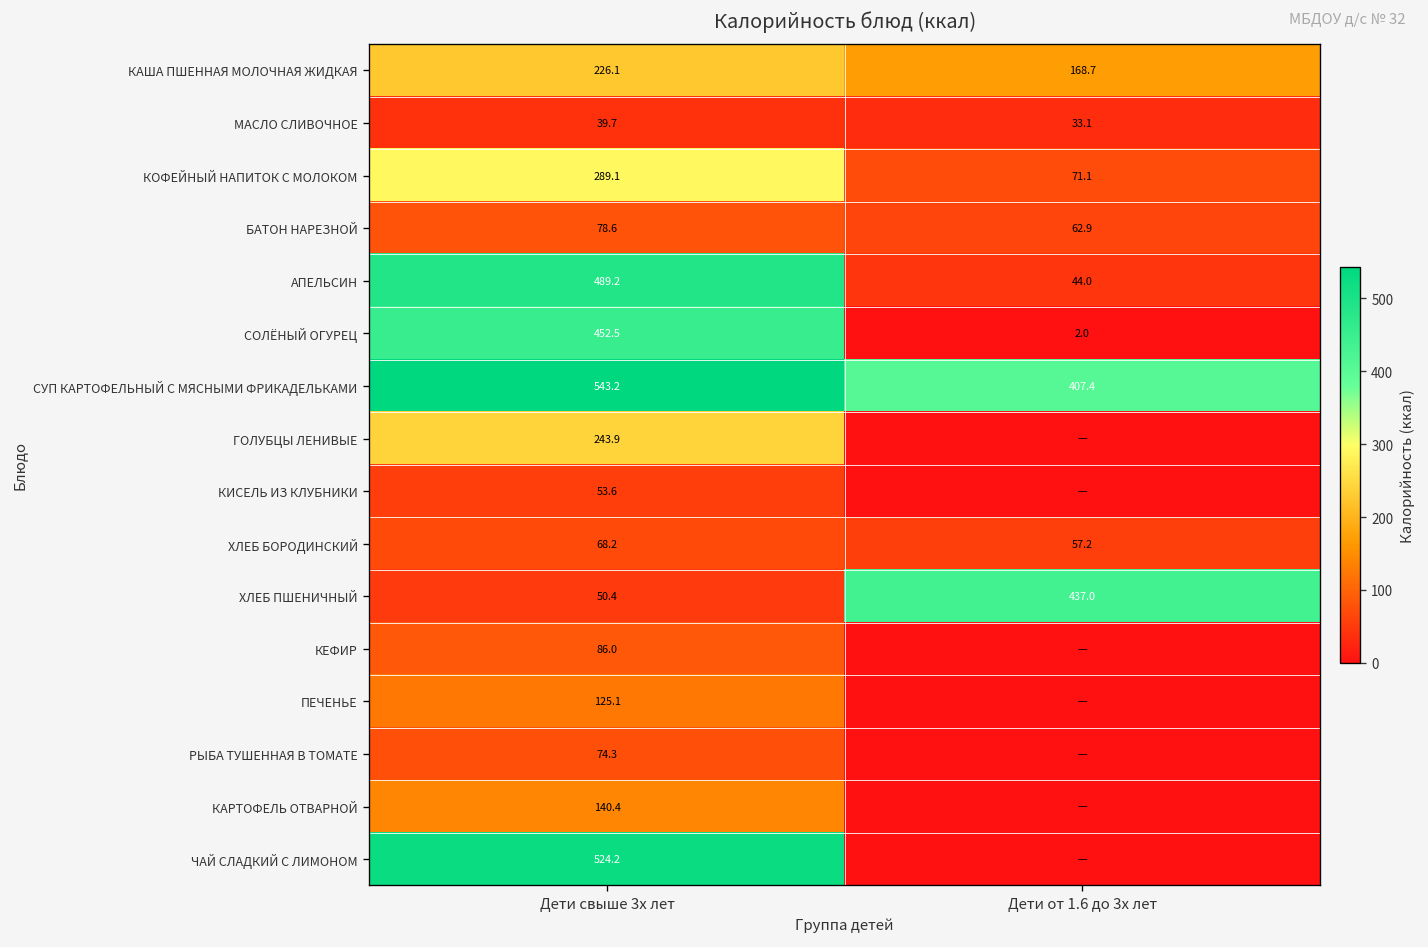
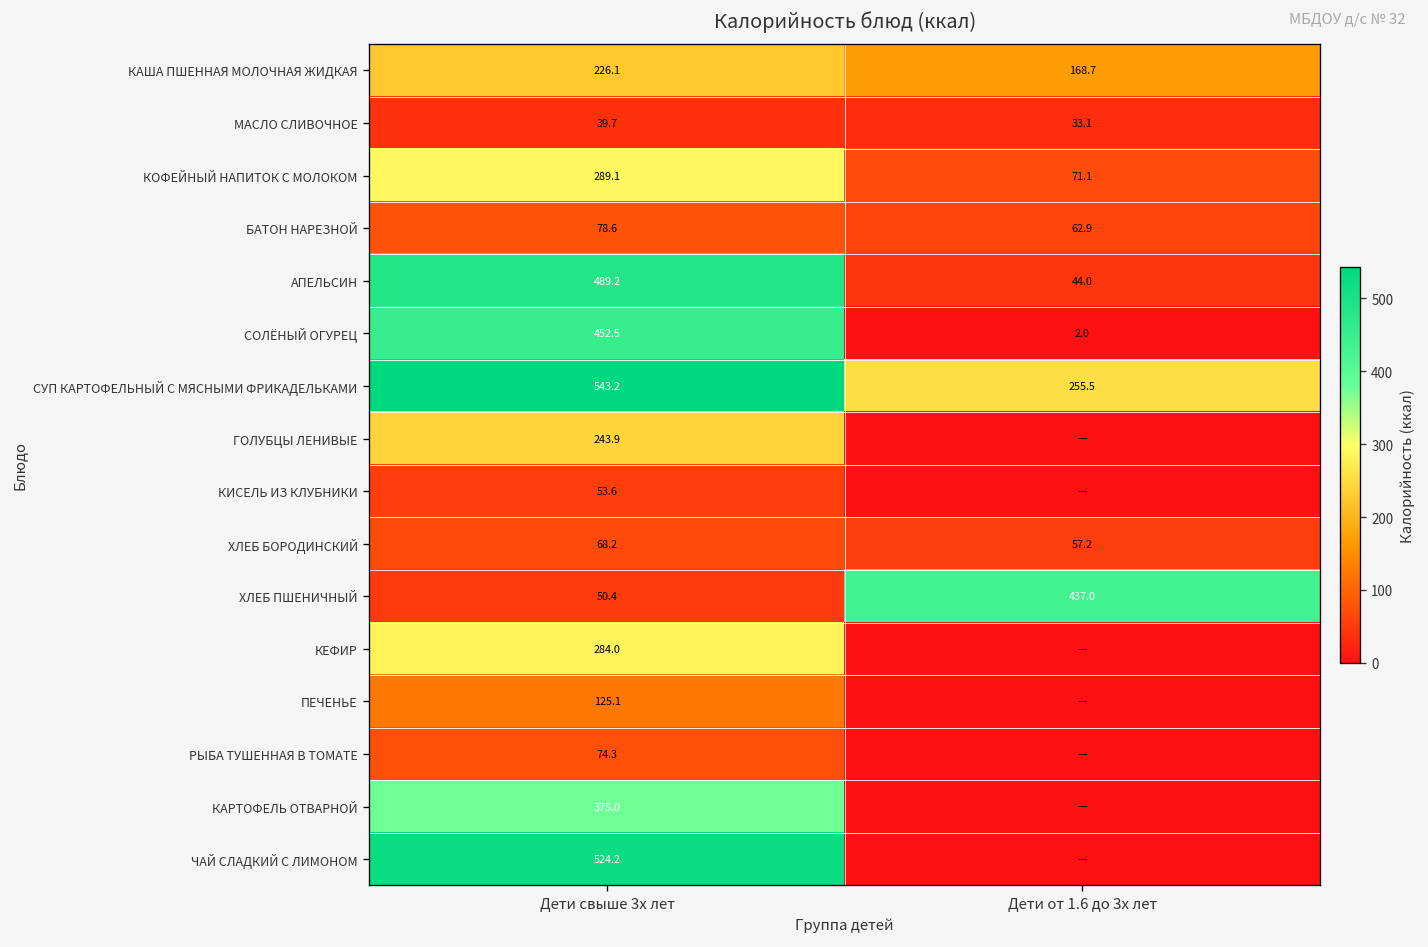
СУП КАРТОФЕЛЬНЫЙ С МЯСНЫМИ ФРИКАДЕЛЬКАМИ, Дети от 1.6 до 3х лет: 407.4 -> 255.5
КЕФИР, Дети свыше 3х лет: 86.0 -> 284.0
КАРТОФЕЛЬ ОТВАРНОЙ, Дети свыше 3х лет: 140.4 -> 375.0
